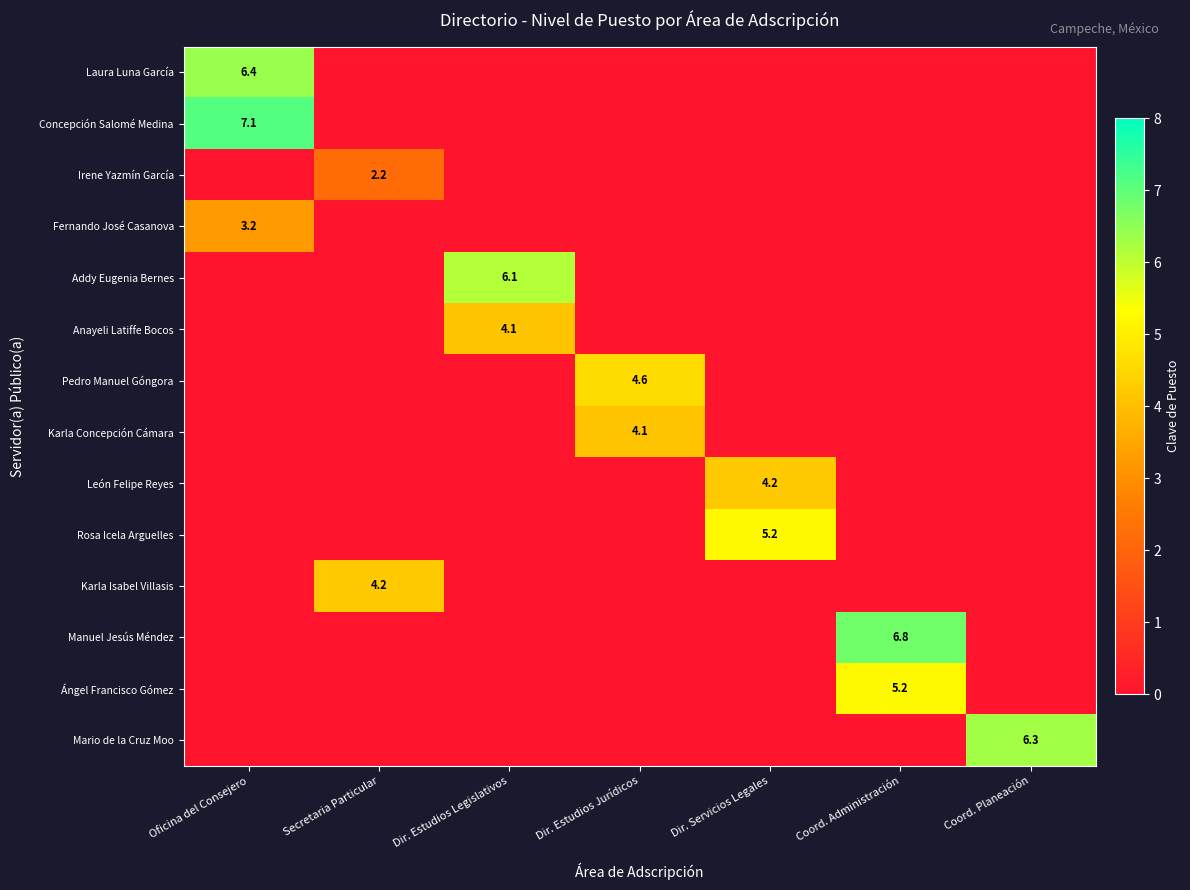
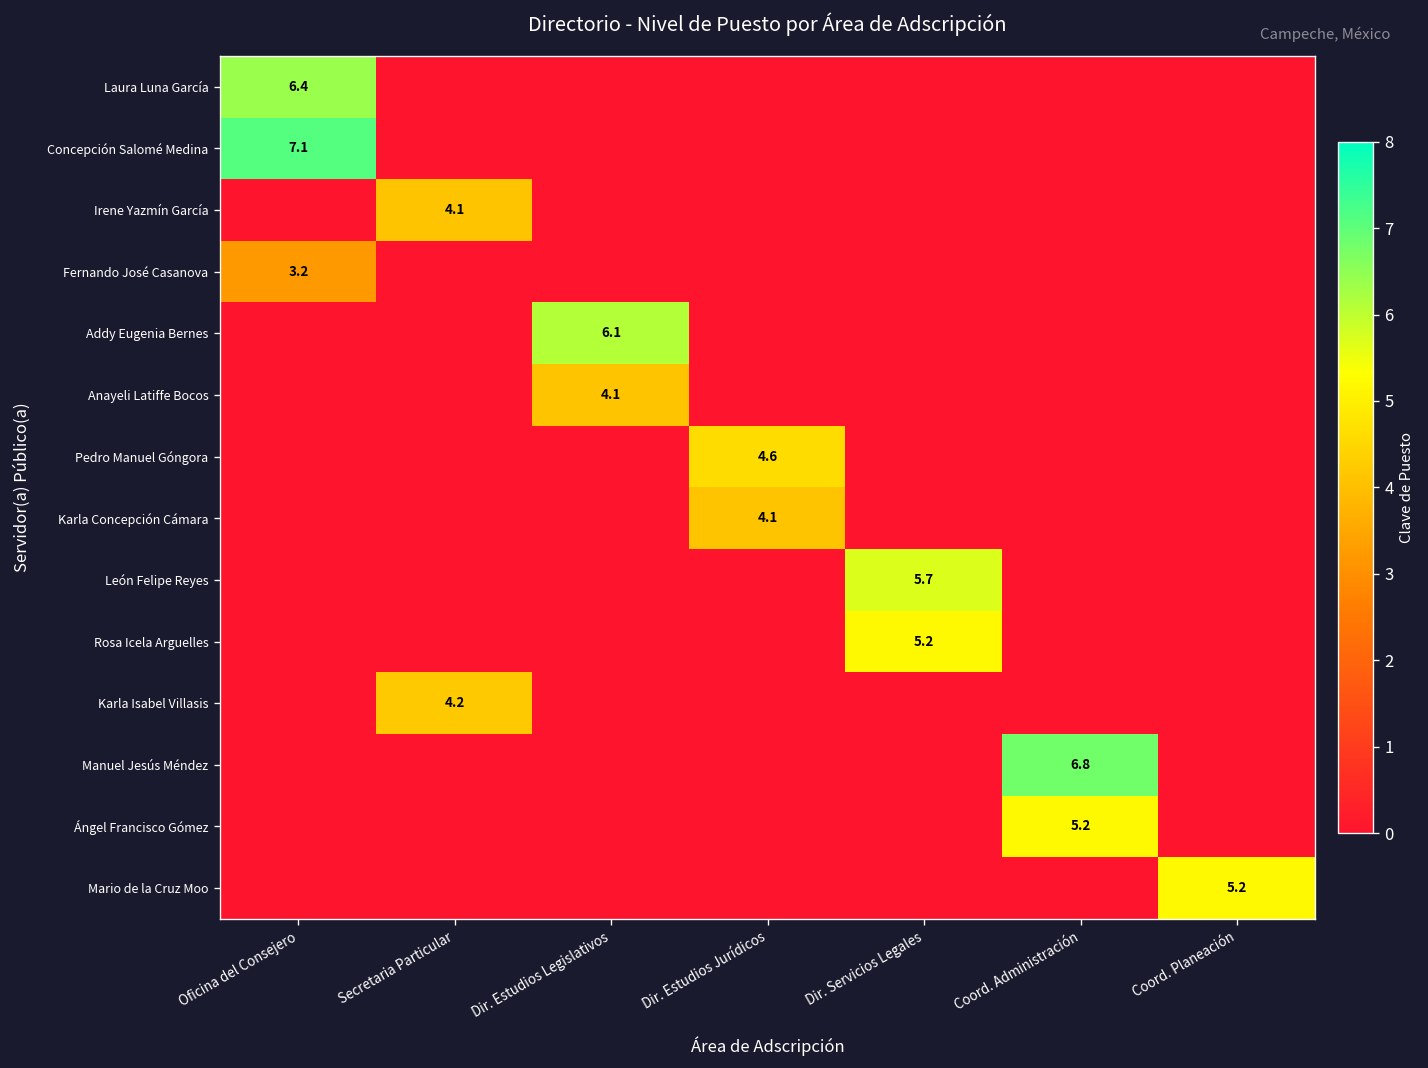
Irene Yazmín García, Secretaria Particular: 2.2 -> 4.1
León Felipe Reyes, Dir. Servicios Legales: 4.2 -> 5.7
Mario de la Cruz Moo, Coord. Planeación: 6.3 -> 5.2
